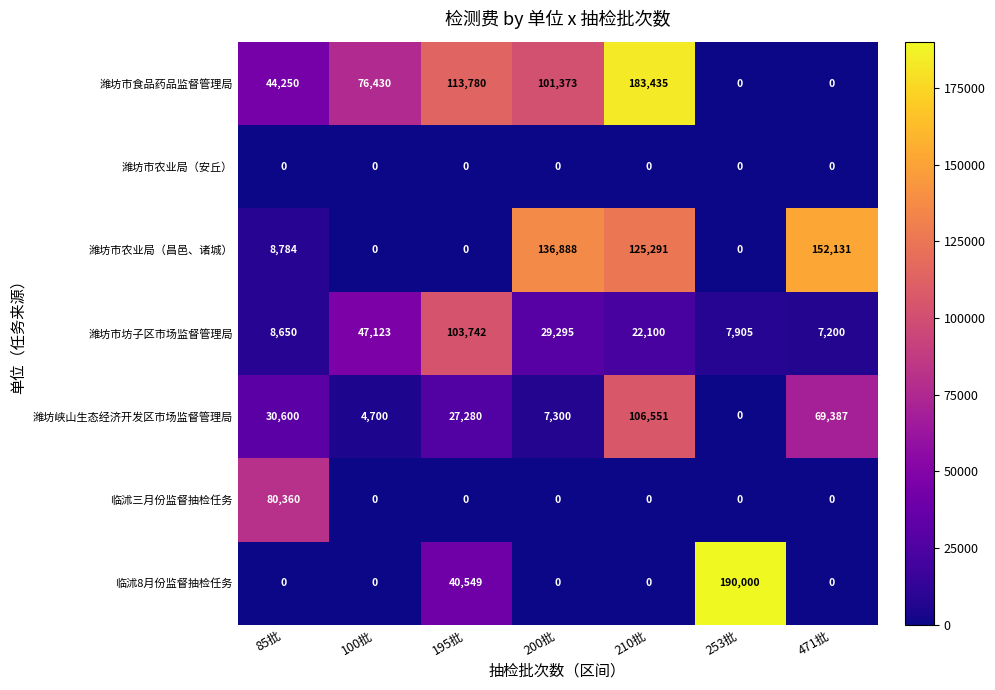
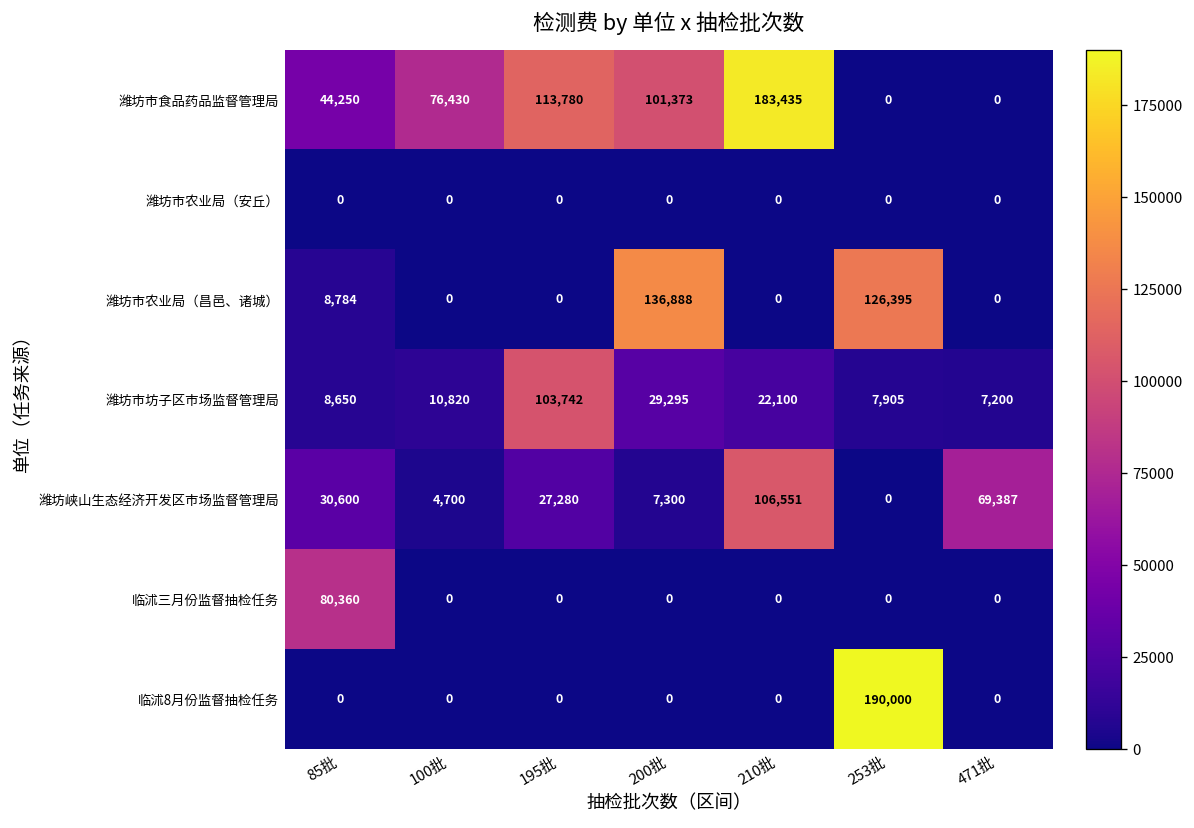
潍坊市农业局（昌邑、诸城）, 210批: 125,291 -> 0
潍坊市农业局（昌邑、诸城）, 253批: 0 -> 126,395
潍坊市农业局（昌邑、诸城）, 471批: 152,131 -> 0
潍坊市坊子区市场监督管理局, 100批: 47,123 -> 10,820
临沭8月份监督抽检任务, 195批: 40,549 -> 0
